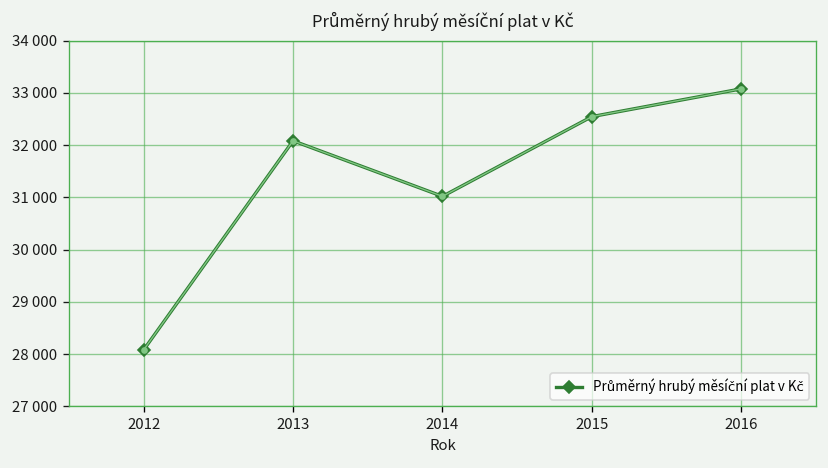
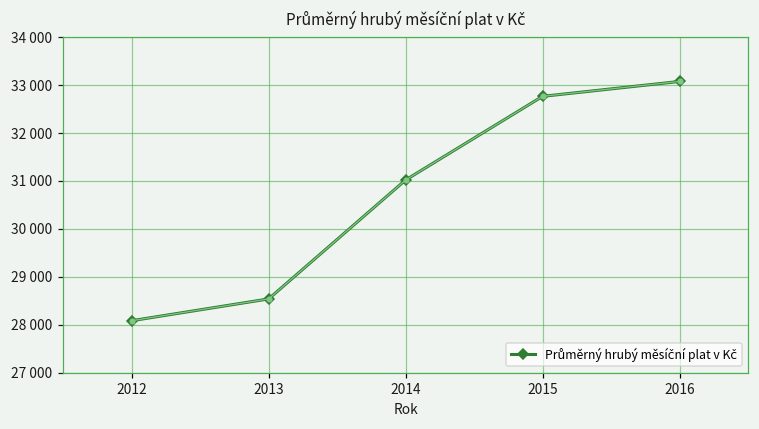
2013: 32100 -> 28500
2015: 32500 -> 32800
